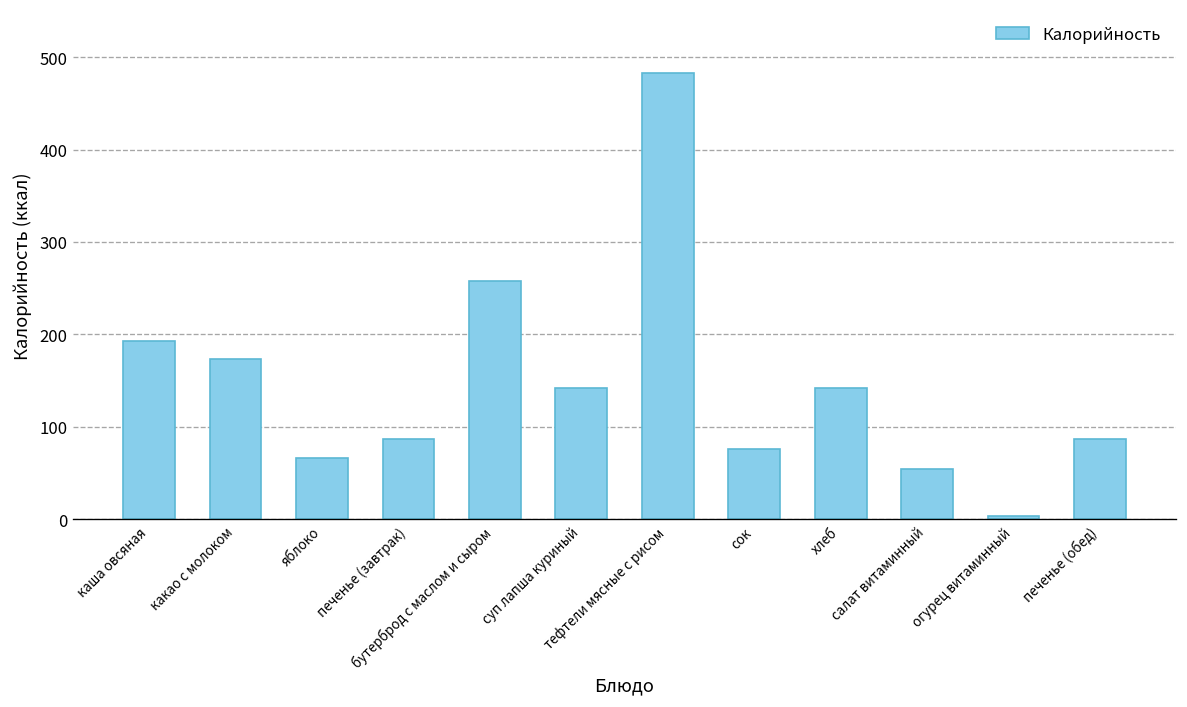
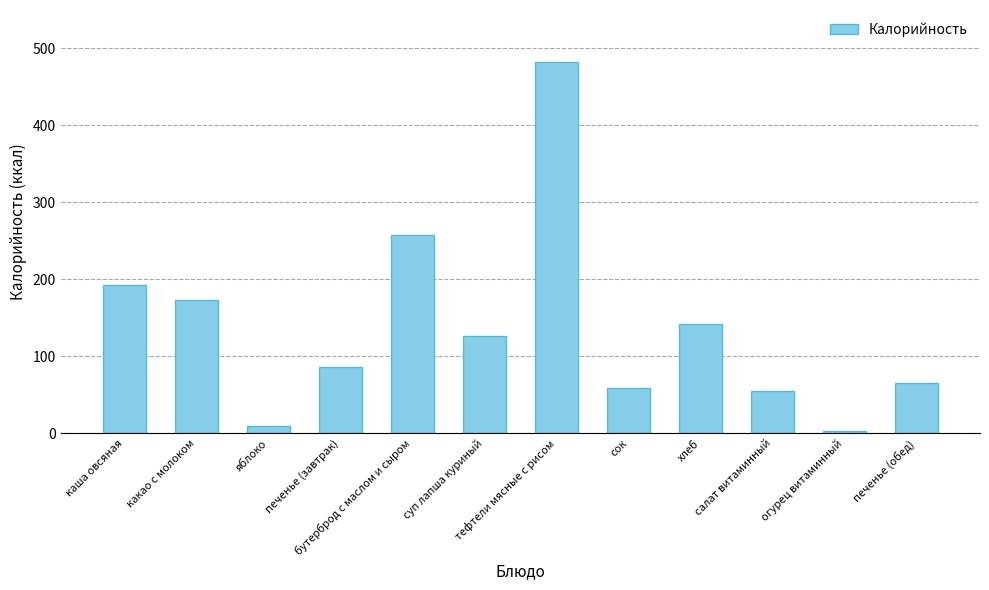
яблоко: 70 -> 10
суп лапша куриный: 140 -> 130
сок: 80 -> 60
печенье (обед): 90 -> 70
